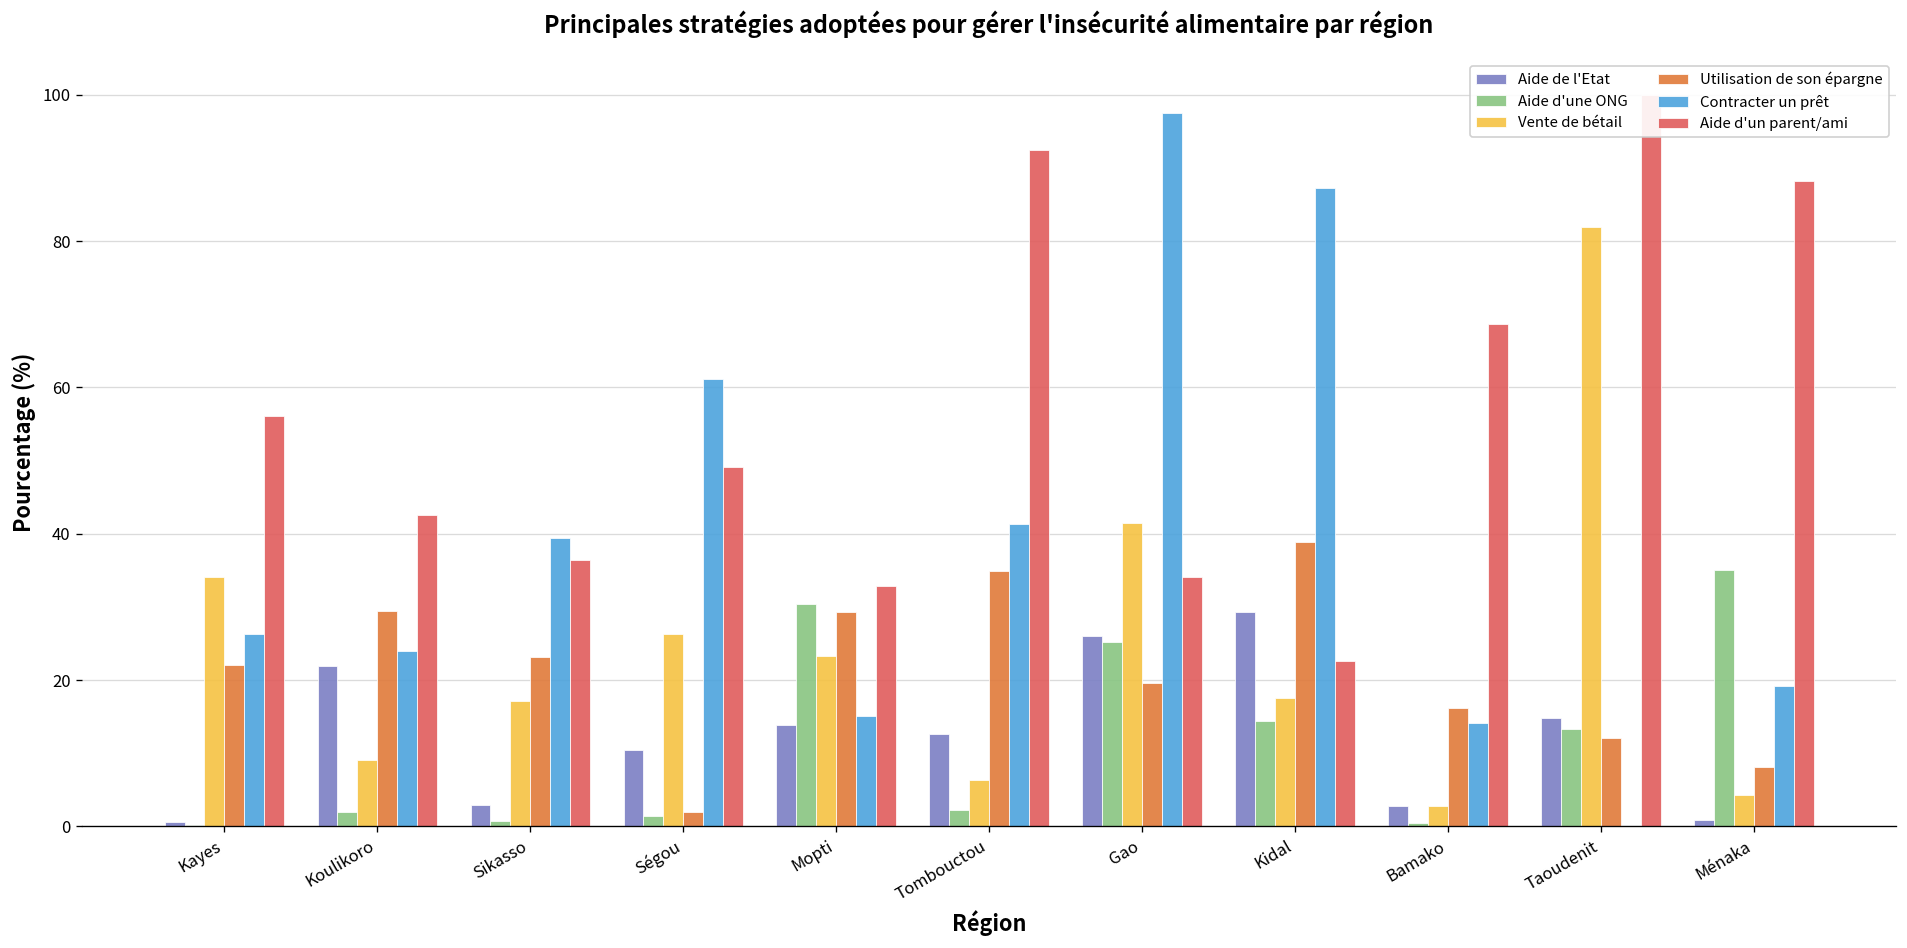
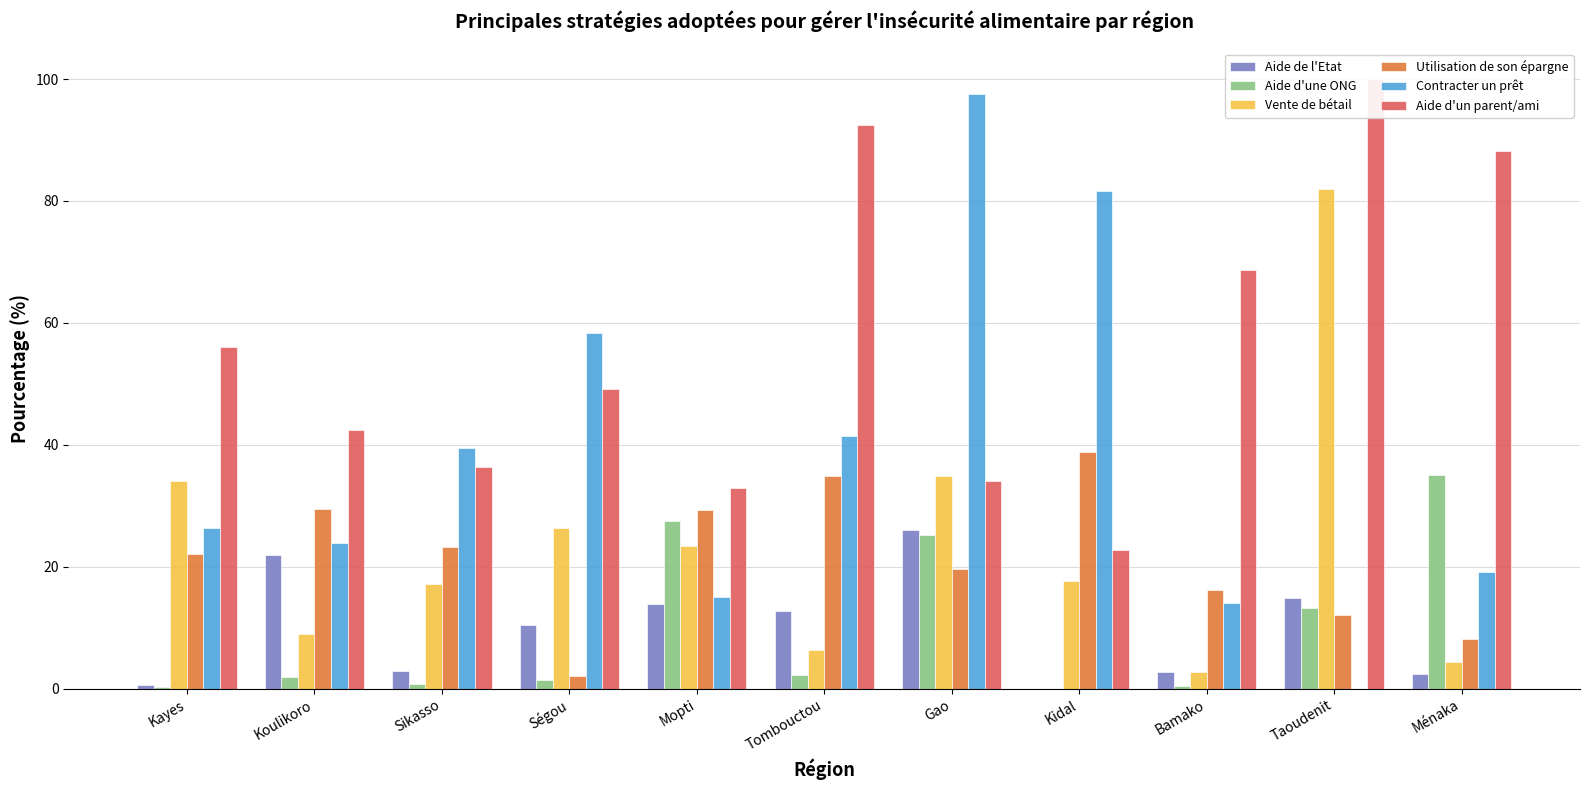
Contracter un prêt, Ségou: 61 -> 58
Aide d'une ONG, Mopti: 30 -> 27
Vente de bétail, Gao: 42 -> 35
Aide de l'Etat, Kidal: 29 -> 0
Aide d'une ONG, Kidal: 14 -> 0
Contracter un prêt, Kidal: 87 -> 82
Aide de l'Etat, Ménaka: 1 -> 2
